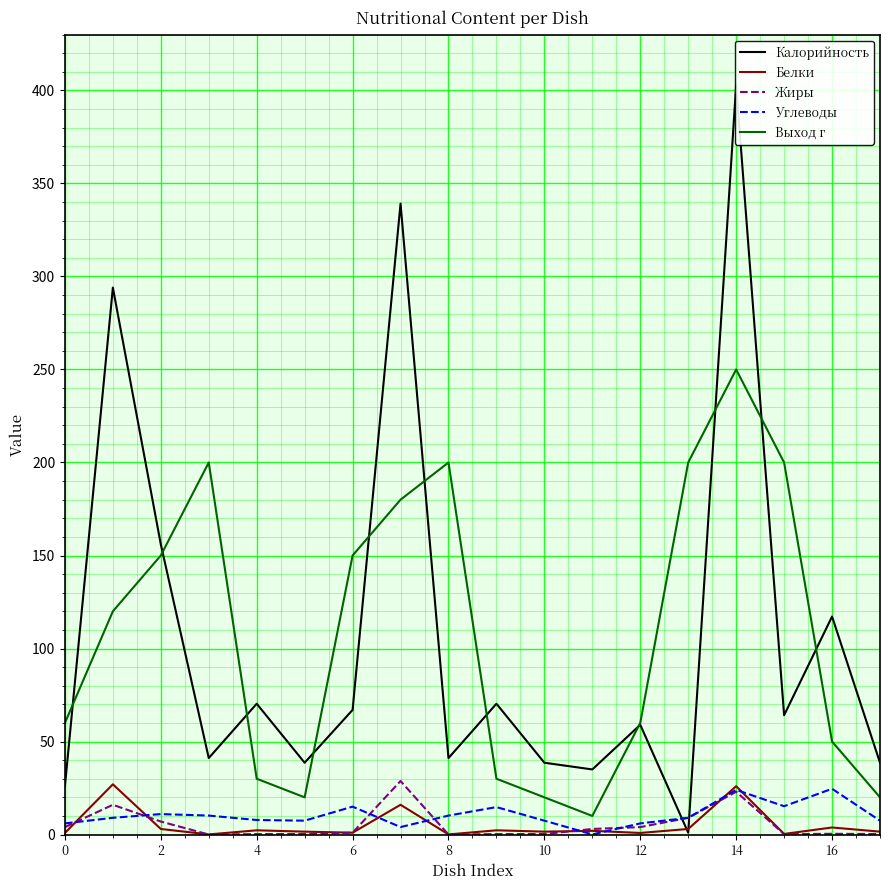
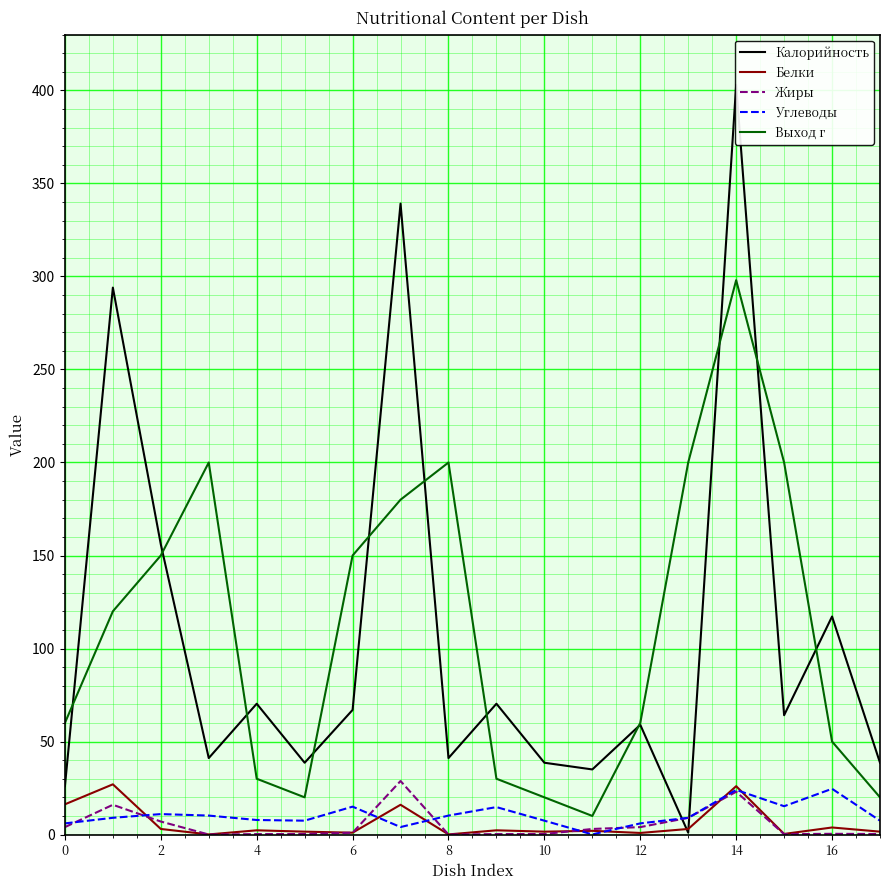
Белки, 0: 1 -> 16
Выход г, 14: 250 -> 298
